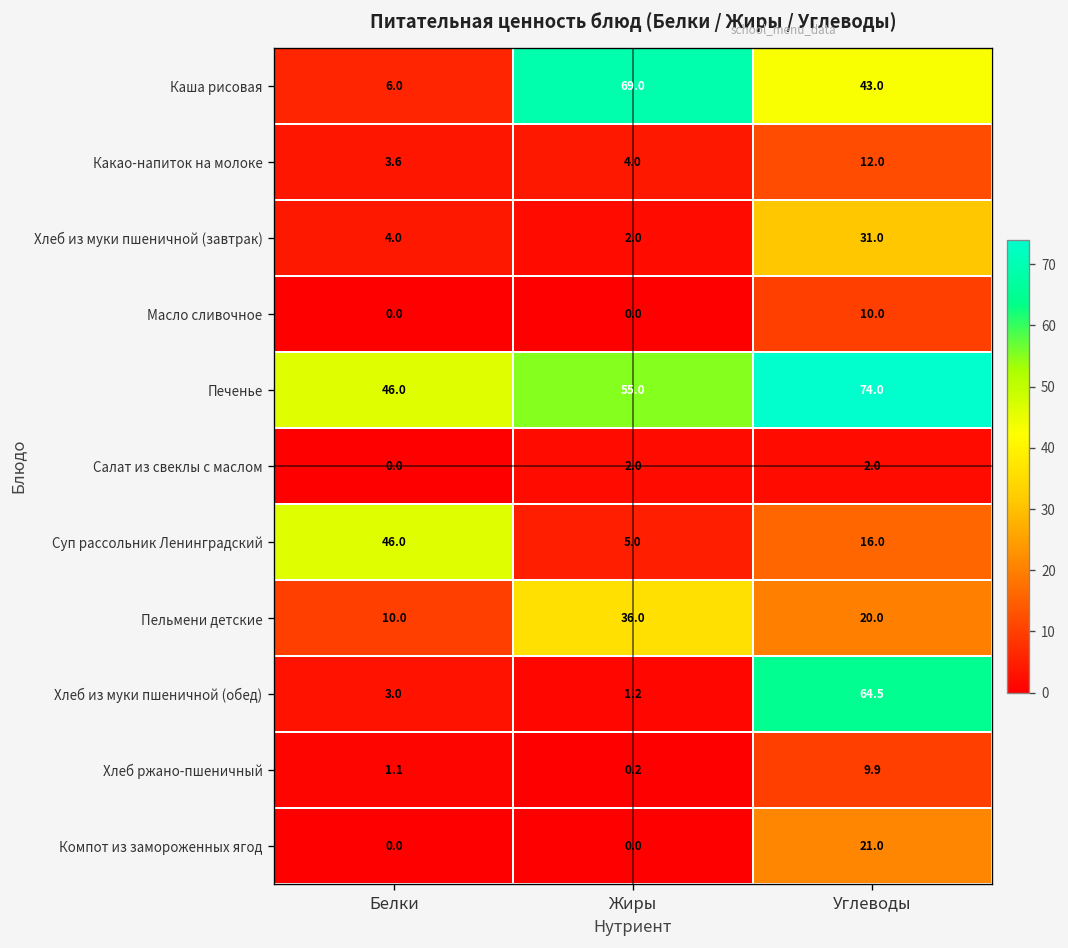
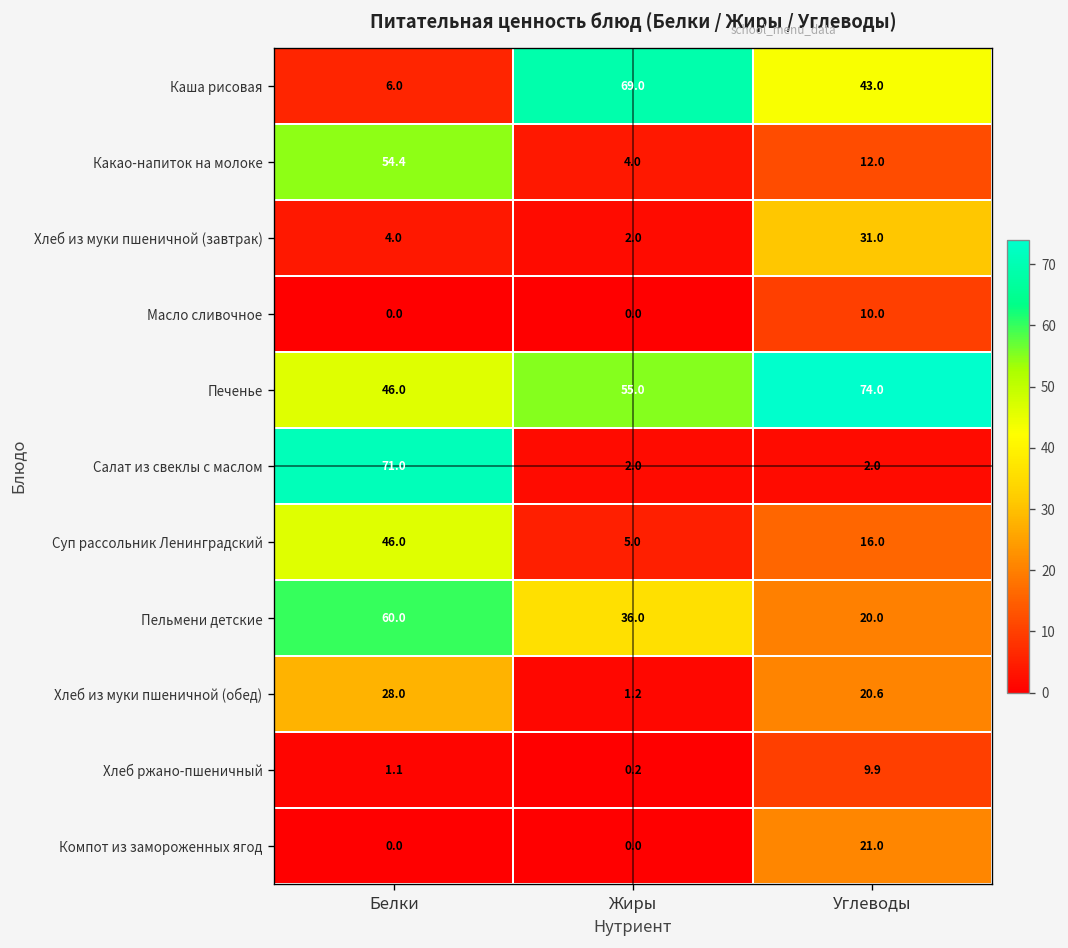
Какао-напиток на молоке, Белки: 3.6 -> 54.4
Салат из свеклы с маслом, Белки: 0.0 -> 71.0
Пельмени детские, Белки: 10.0 -> 60.0
Хлеб из муки пшеничной (обед), Белки: 3.0 -> 28.0
Хлеб из муки пшеничной (обед), Углеводы: 64.5 -> 20.6
